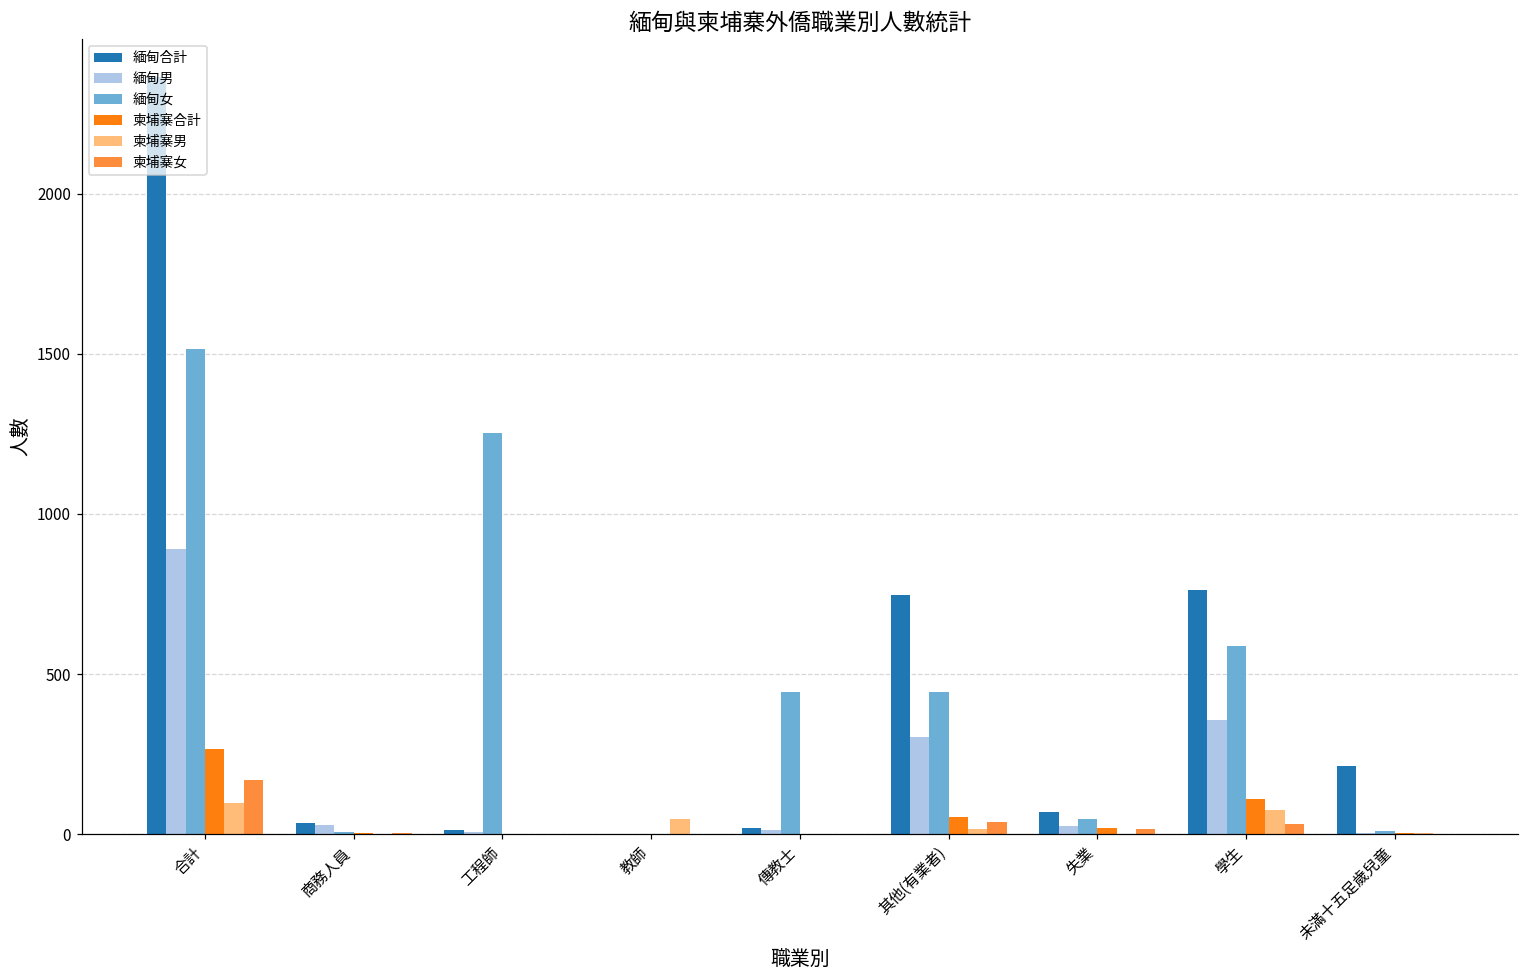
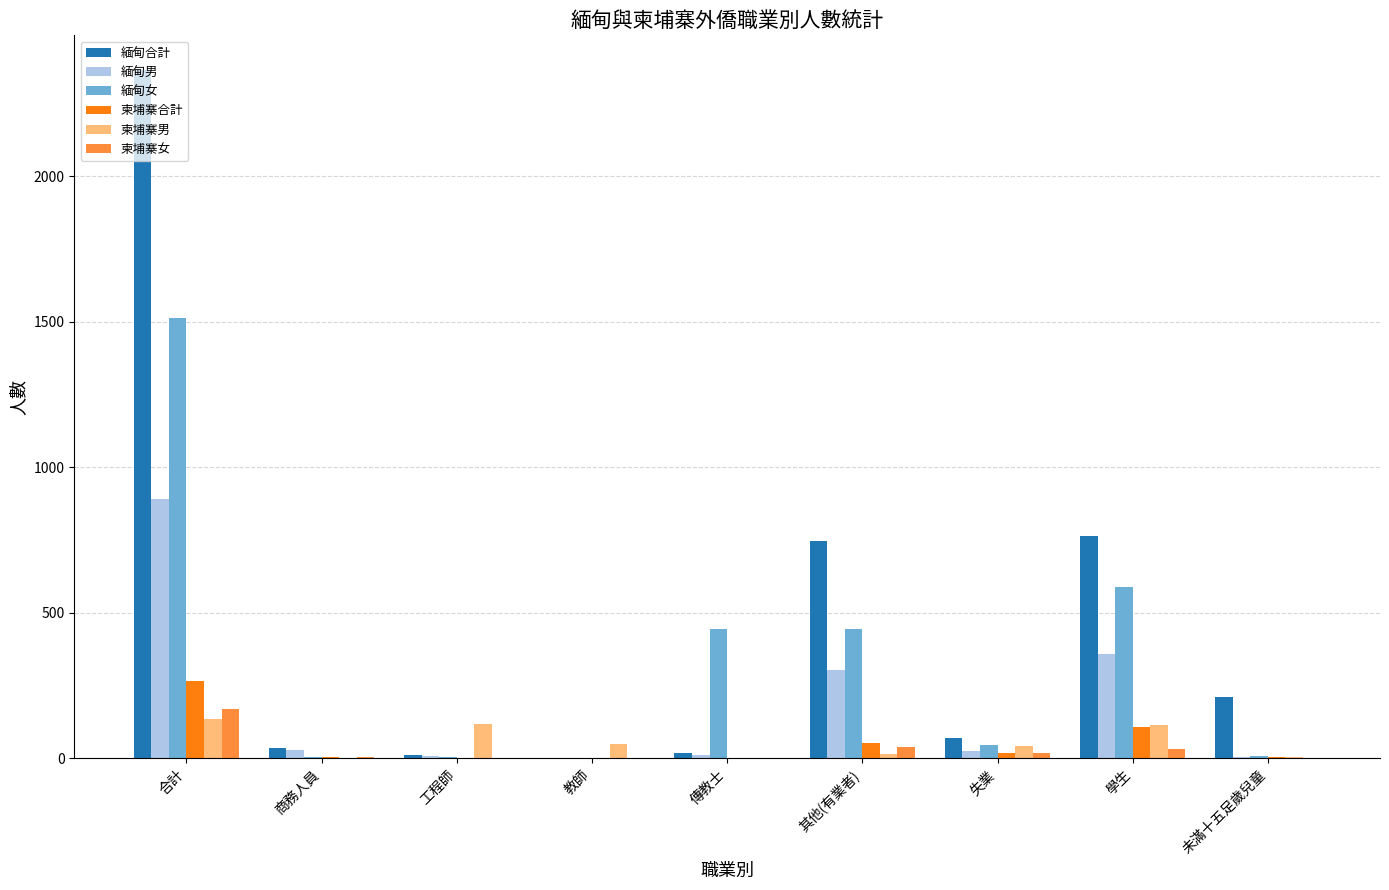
柬埔寨男, 合計: 100 -> 140
緬甸女, 工程師: 1250 -> 0
柬埔寨男, 工程師: 0 -> 120
柬埔寨男, 失業: 0 -> 40
柬埔寨男, 學生: 80 -> 110
